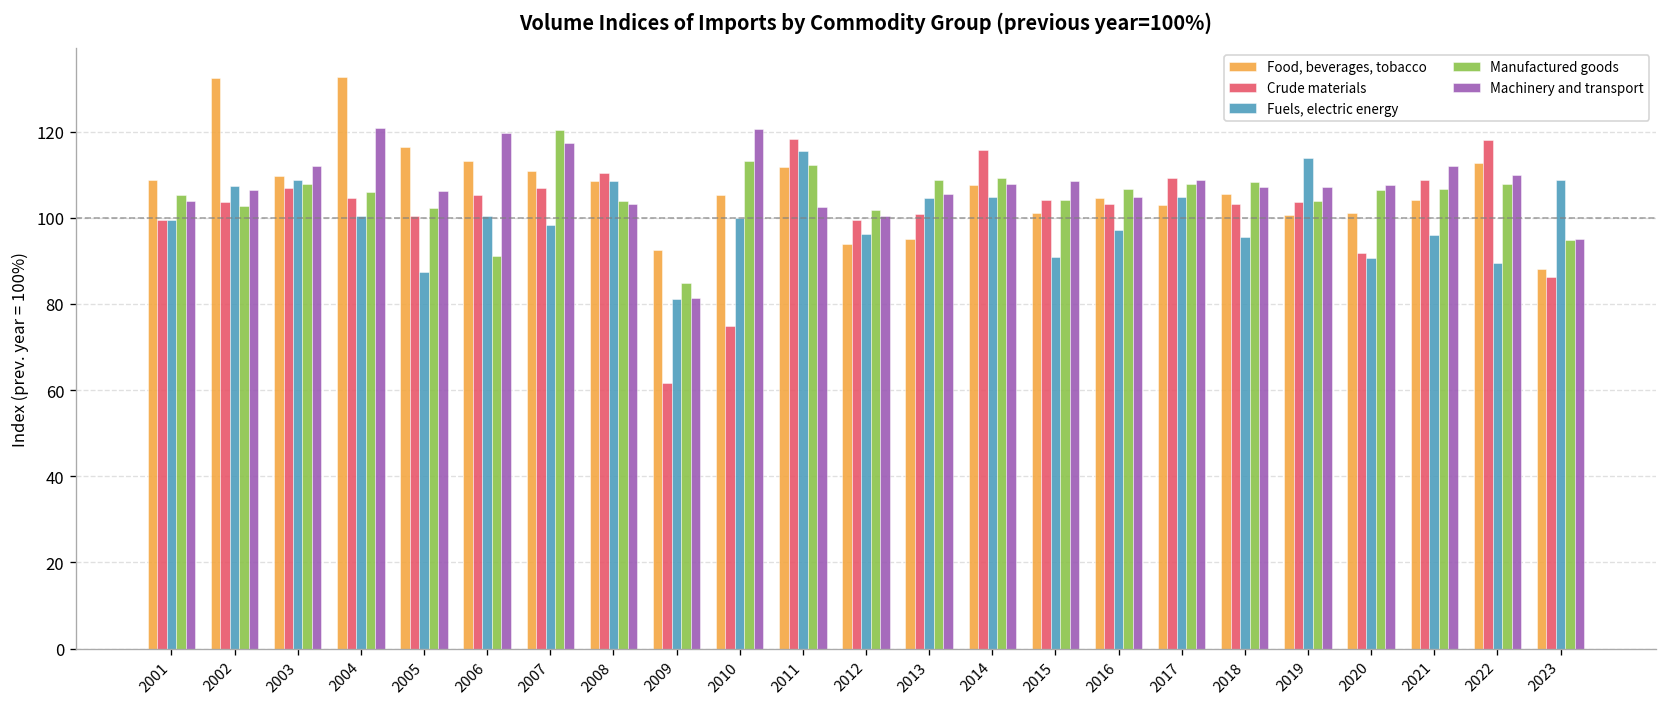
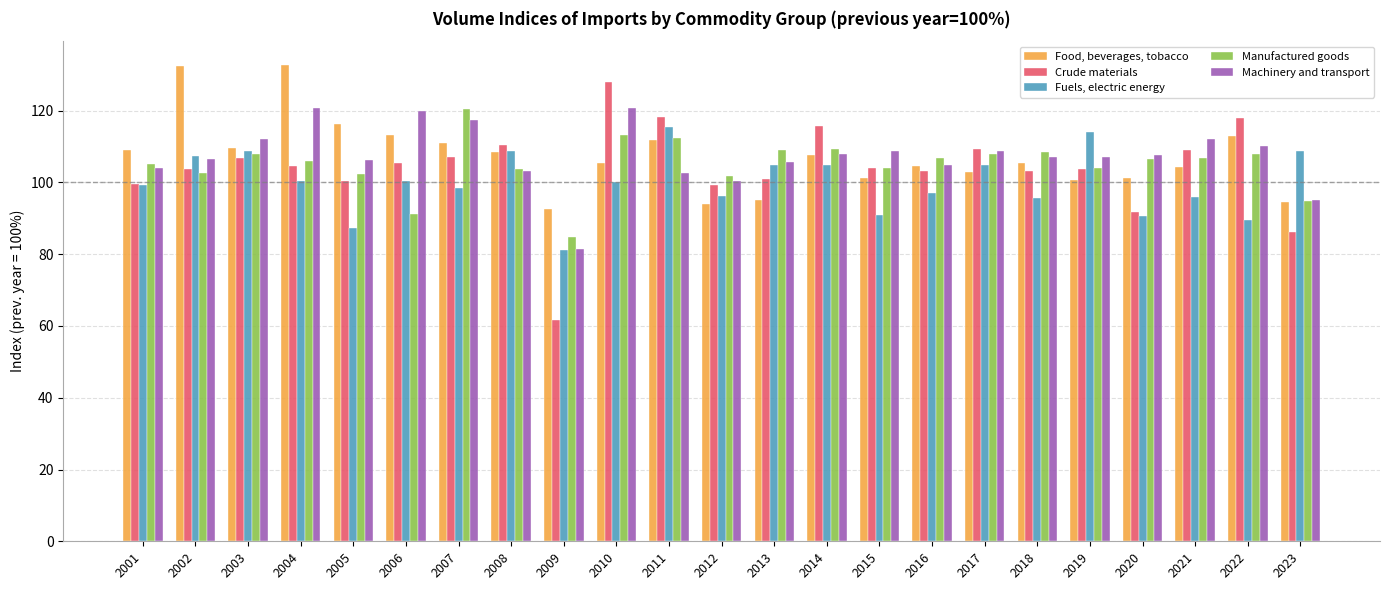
Crude materials, 2010: 75 -> 128
Food, beverages, tobacco, 2023: 88 -> 95
